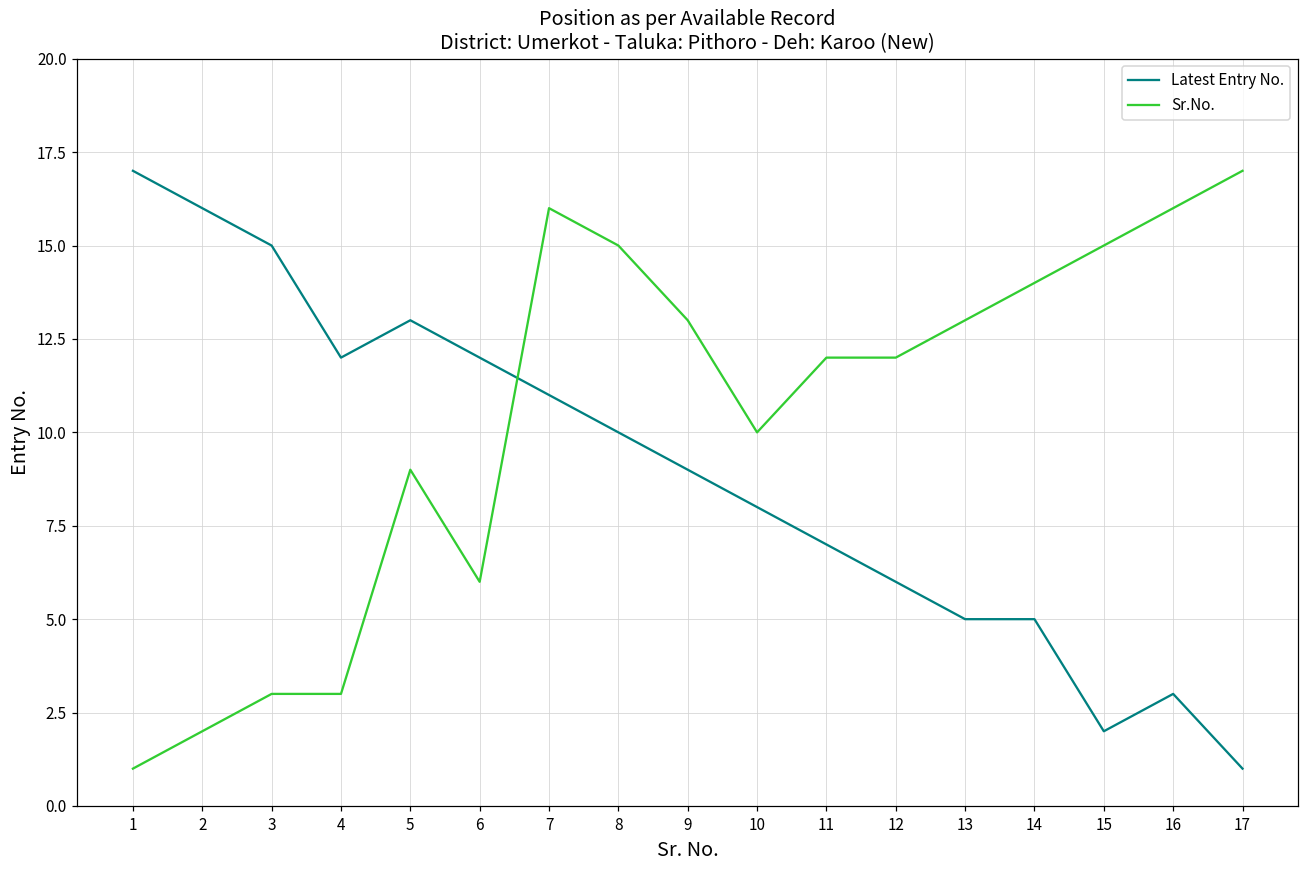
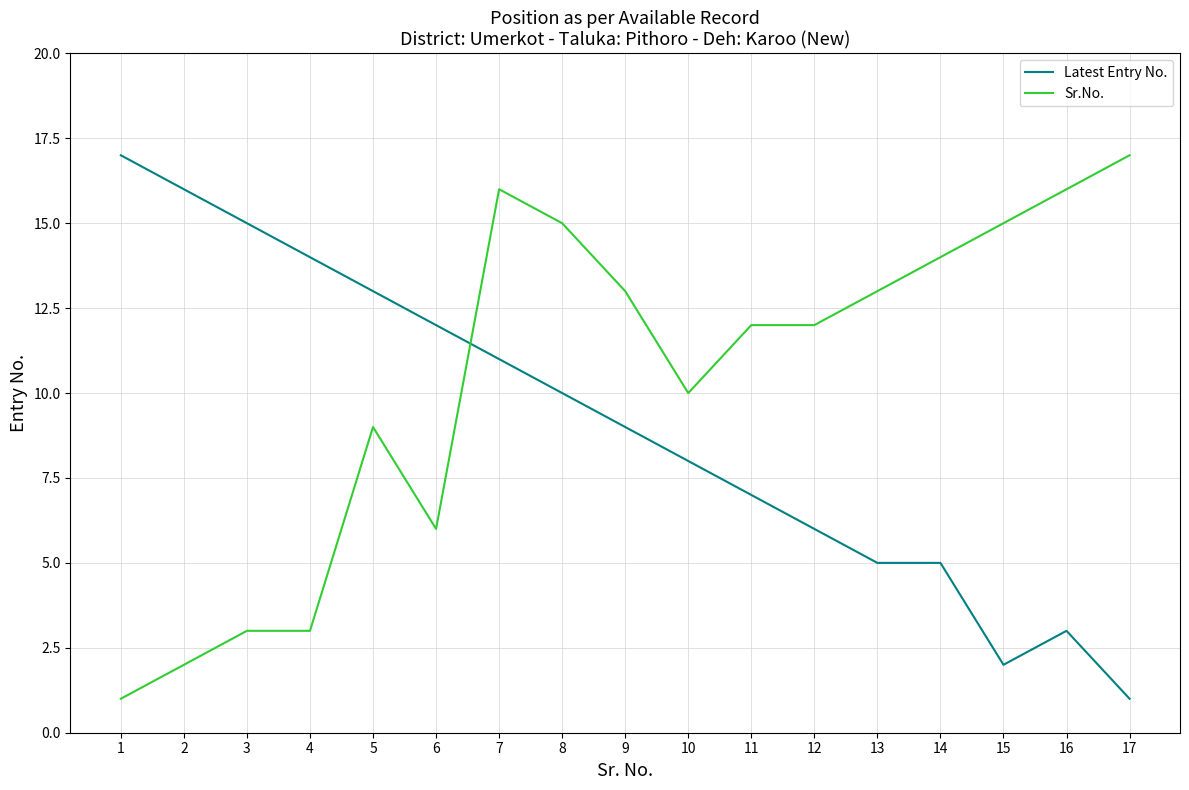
Latest Entry No., 4: 12 -> 14
